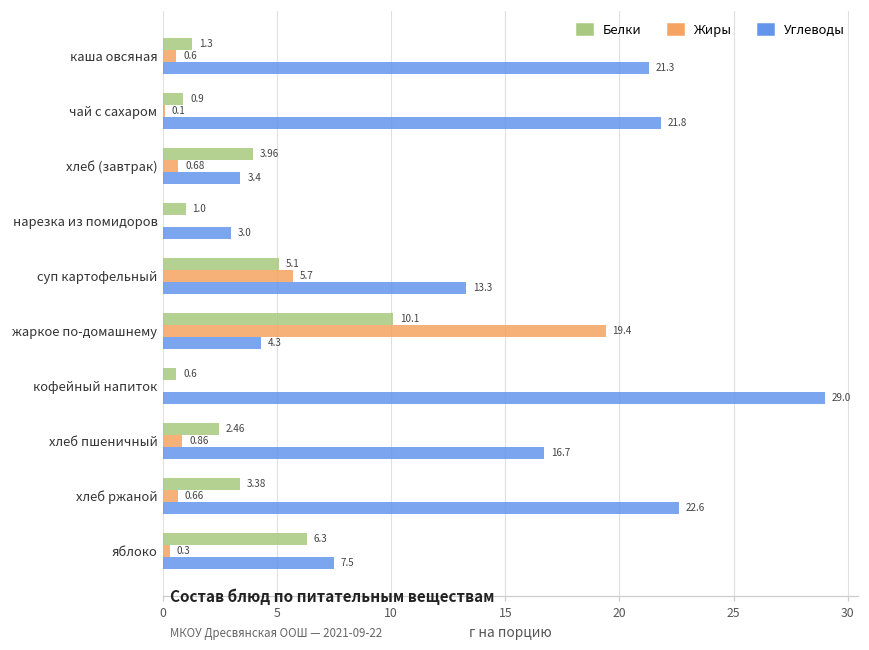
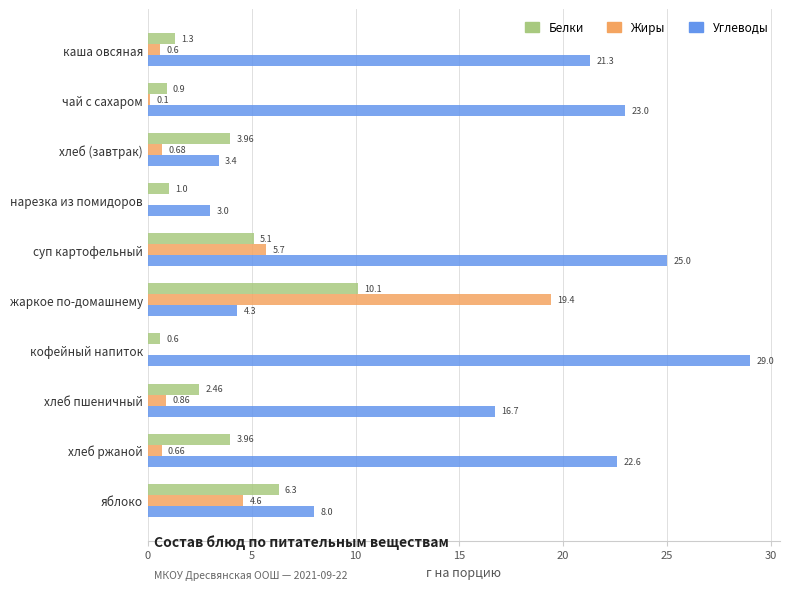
Углеводы, чай с сахаром: 21.8 -> 23.0
Углеводы, суп картофельный: 13.3 -> 25.0
Белки, хлеб ржаной: 3.38 -> 3.96
Жиры, яблоко: 0.3 -> 4.6
Углеводы, яблоко: 7.5 -> 8.0
